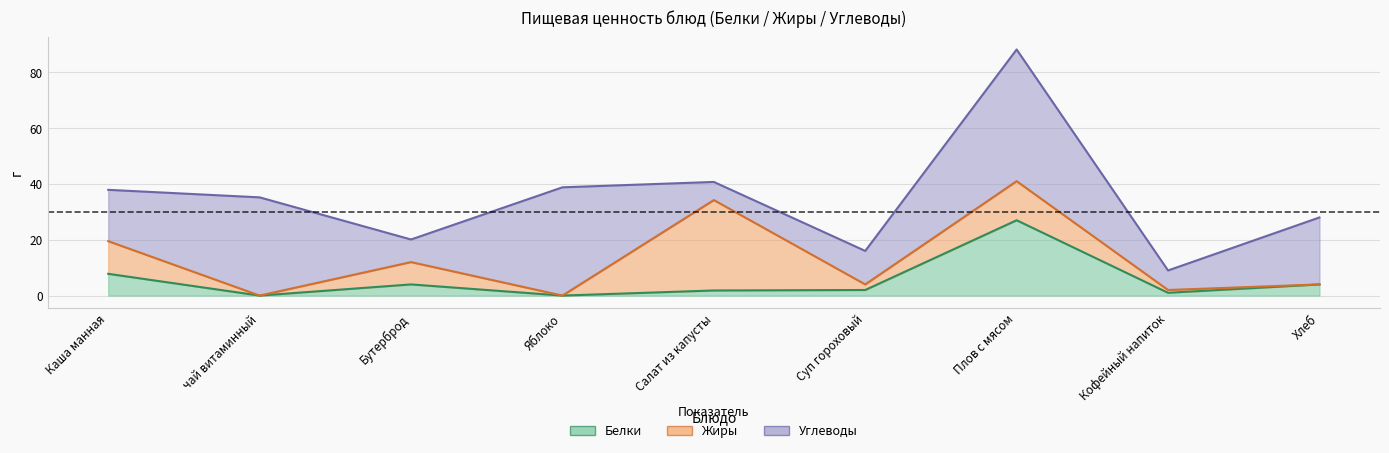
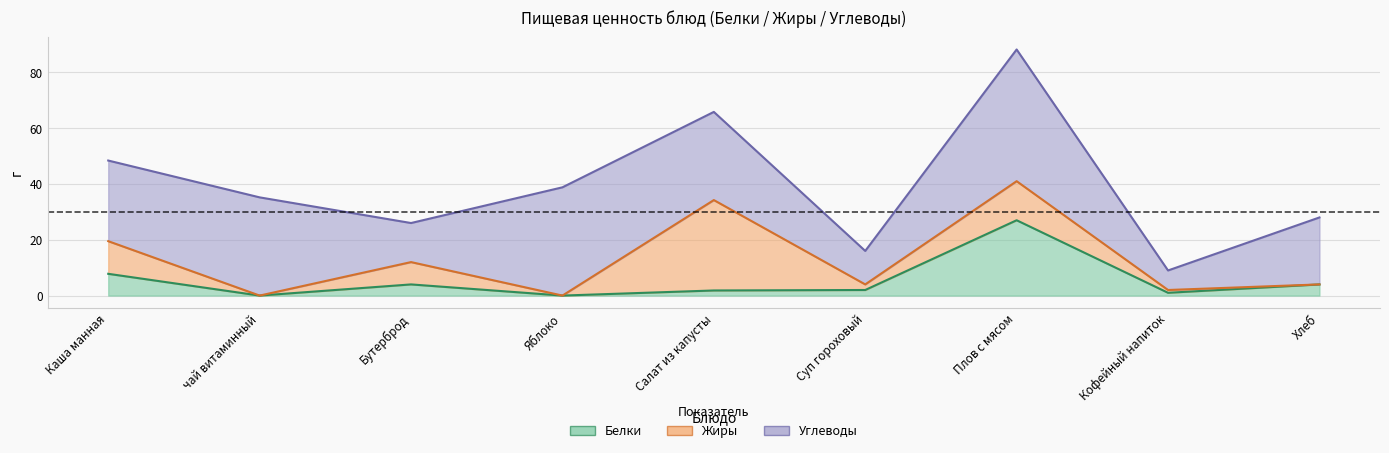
Углеводы, Каша манная: 18 -> 29
Углеводы, Бутерброд: 8 -> 14
Углеводы, Салат из капусты: 7 -> 32
